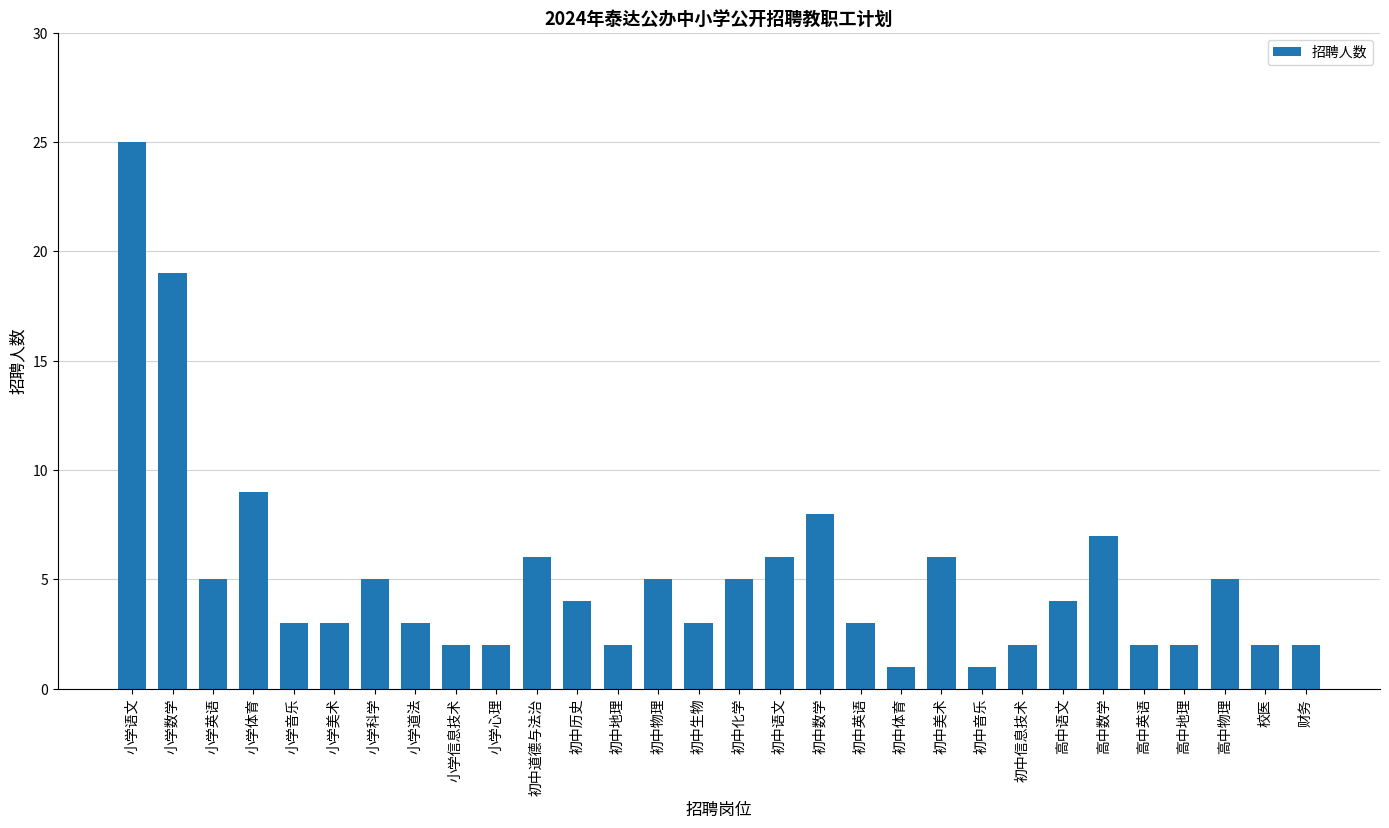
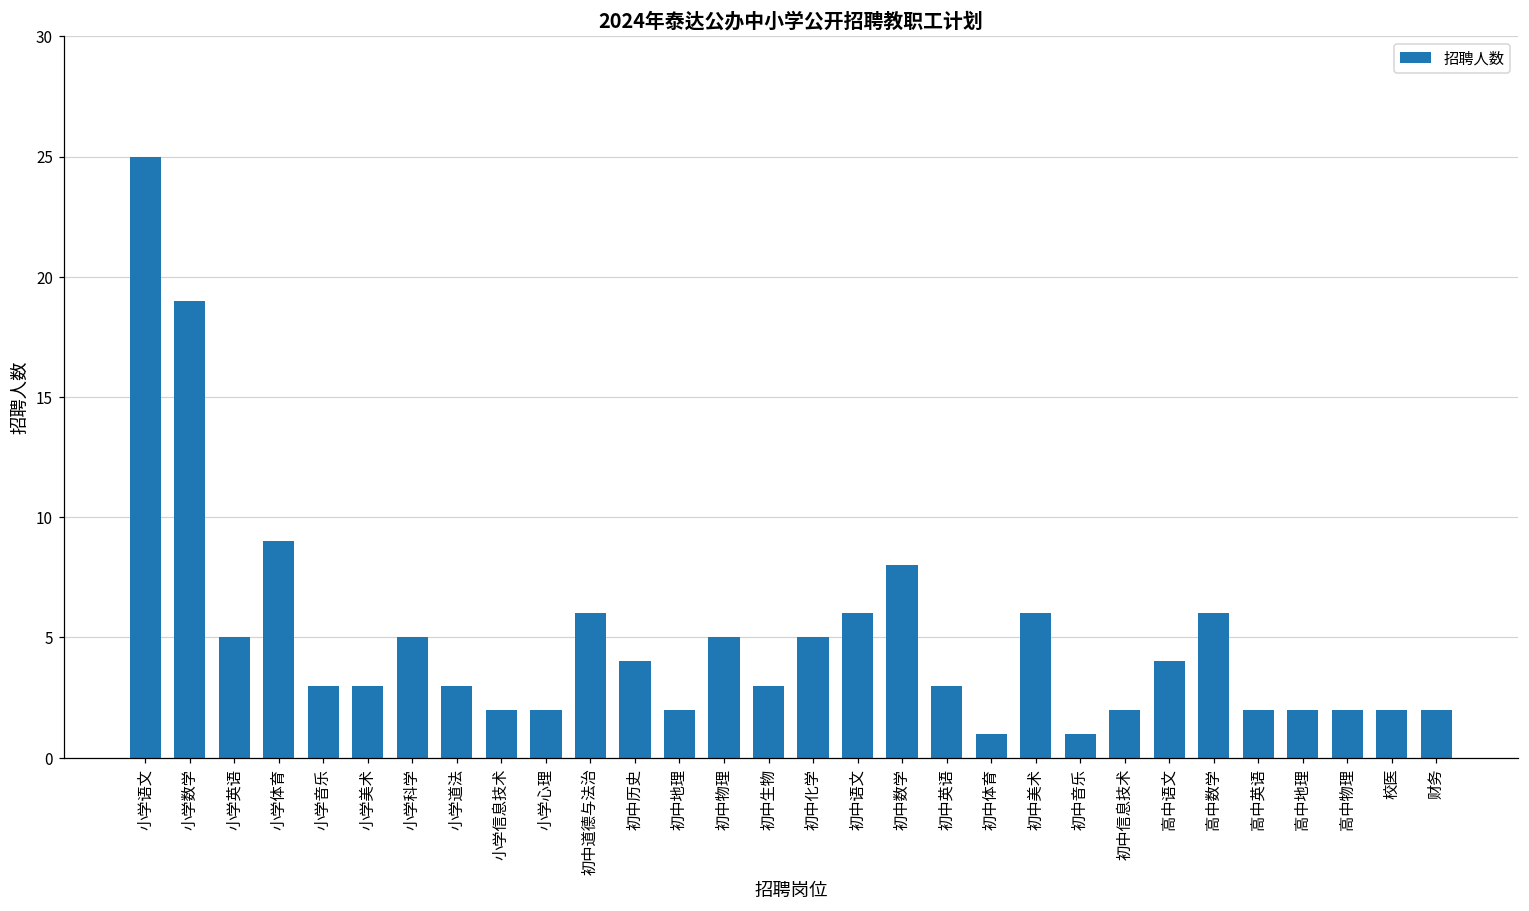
高中数学: 7 -> 6
高中物理: 5 -> 2
